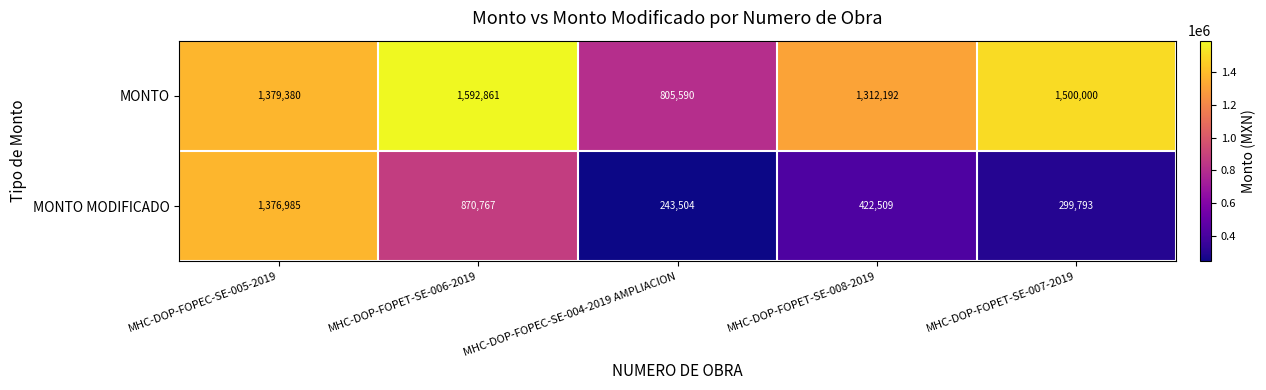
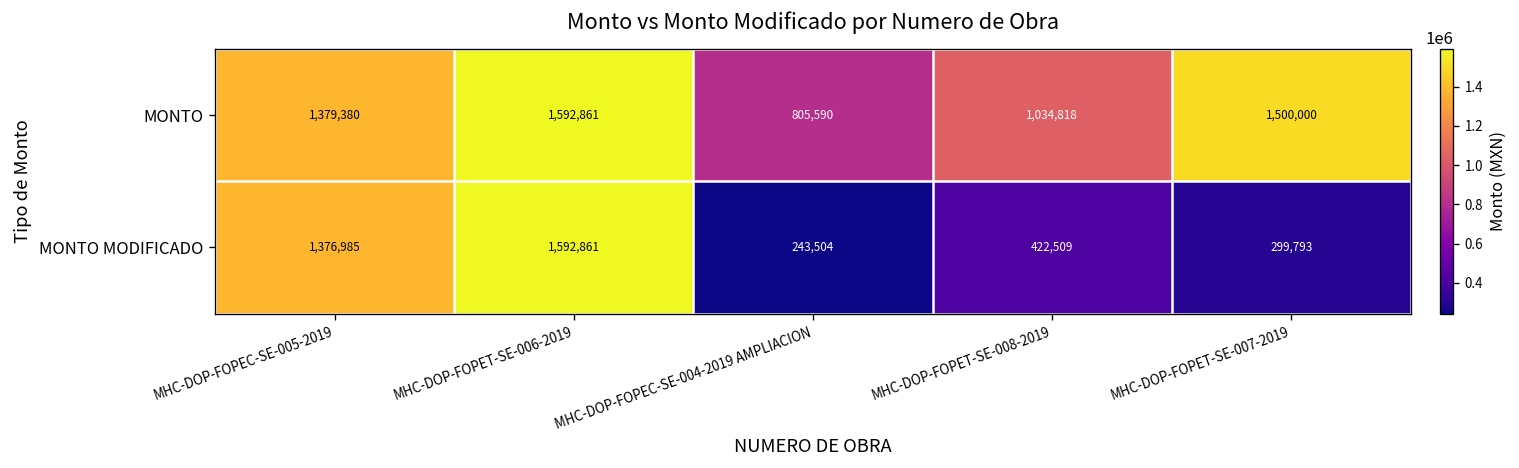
MONTO, MHC-DOP-FOPET-SE-008-2019: 1,312,192 -> 1,034,818
MONTO MODIFICADO, MHC-DOP-FOPET-SE-006-2019: 870,767 -> 1,592,861
